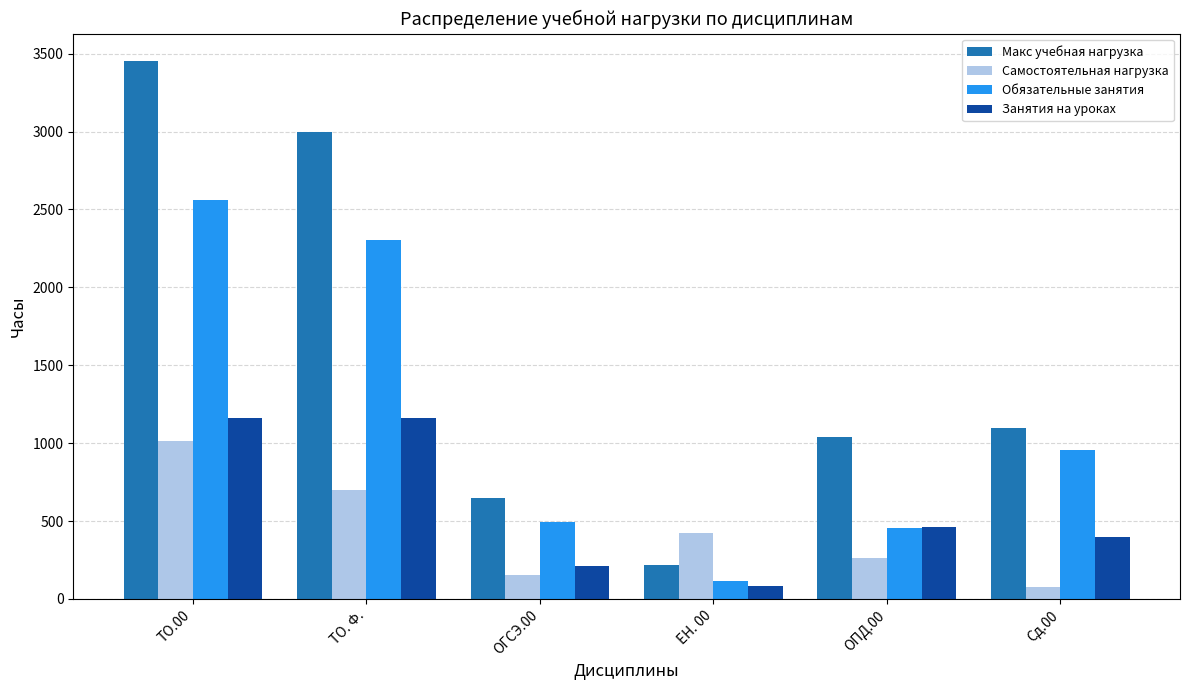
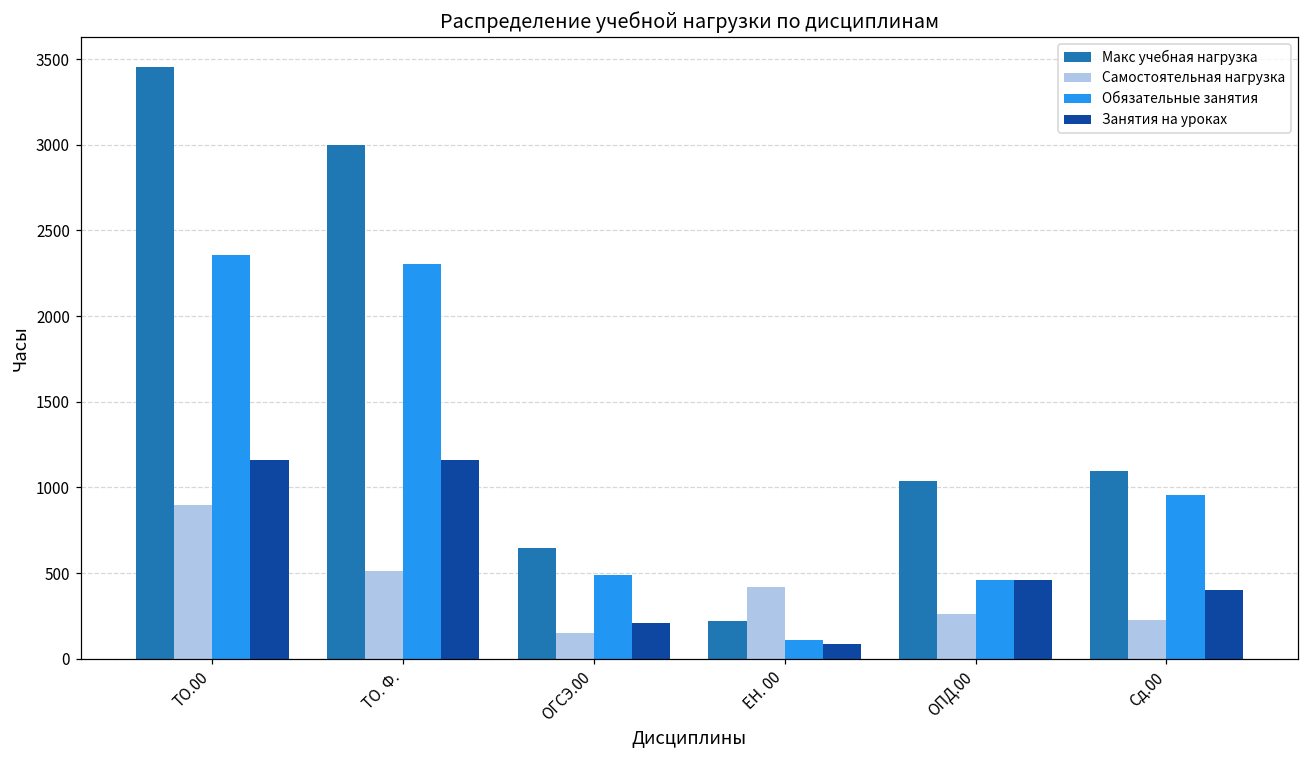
Самостоятельная нагрузка, ТО.00: 1020 -> 900
Обязательные занятия, ТО.00: 2560 -> 2360
Самостоятельная нагрузка, ТО. Ф.: 700 -> 510
Самостоятельная нагрузка, Сд.00: 80 -> 230
